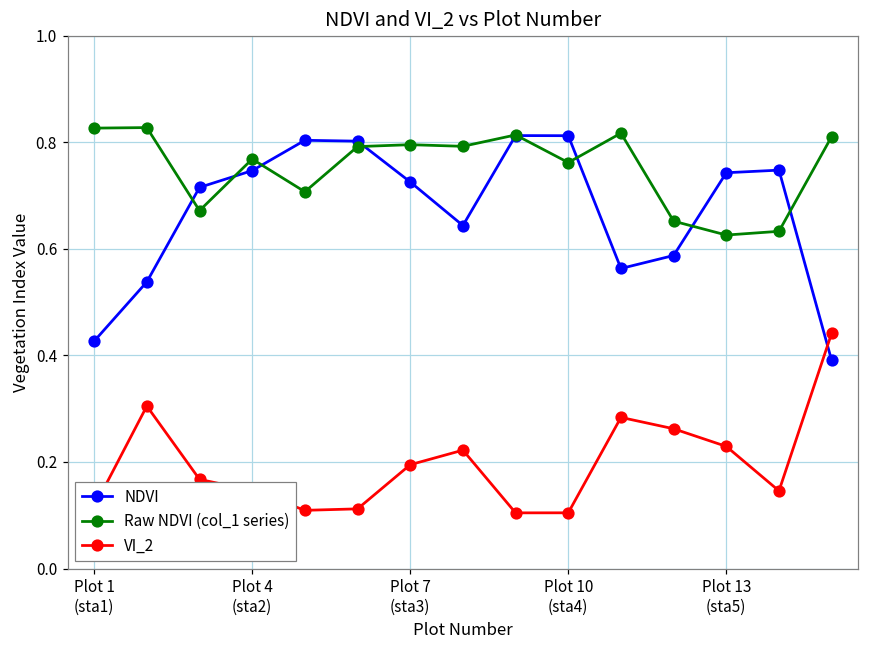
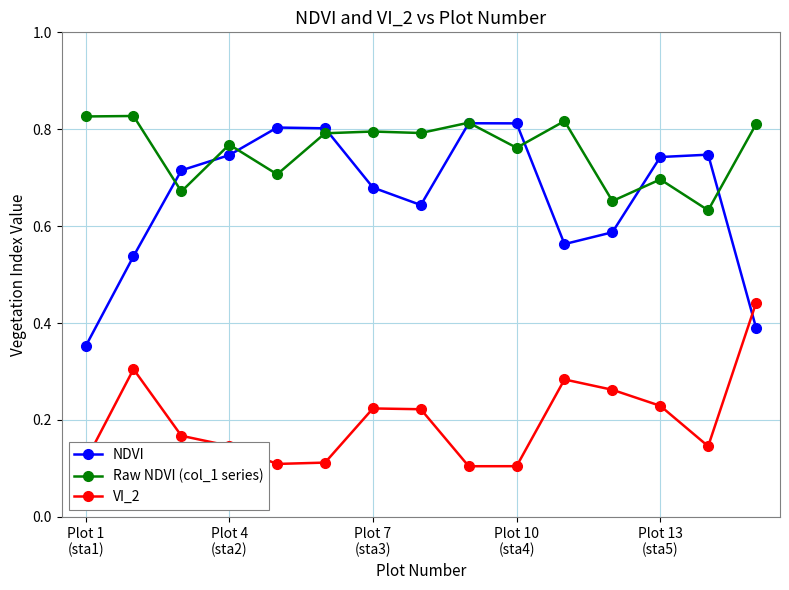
NDVI, Plot 1 (sta1): 0.43 -> 0.35
NDVI, Plot 7 (sta3): 0.73 -> 0.68
VI_2, Plot 7 (sta3): 0.19 -> 0.22
Raw NDVI (col_1 series), Plot 13 (sta5): 0.63 -> 0.70
